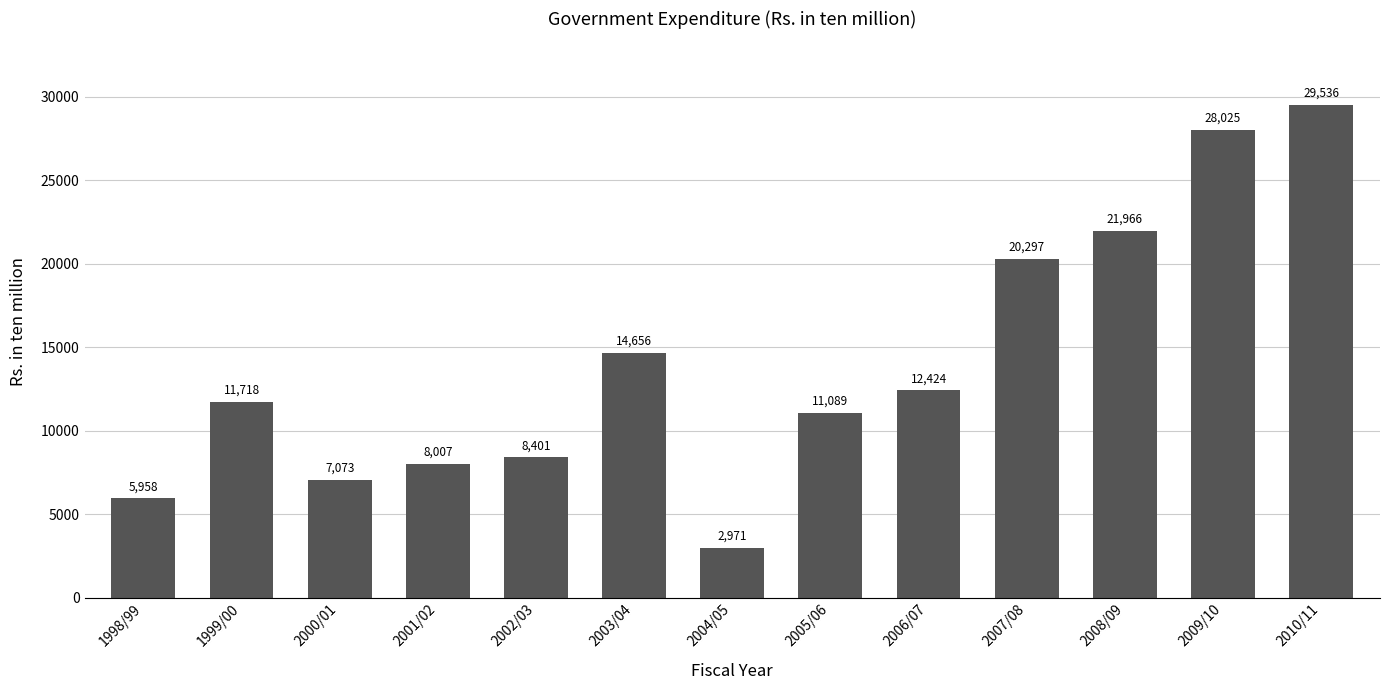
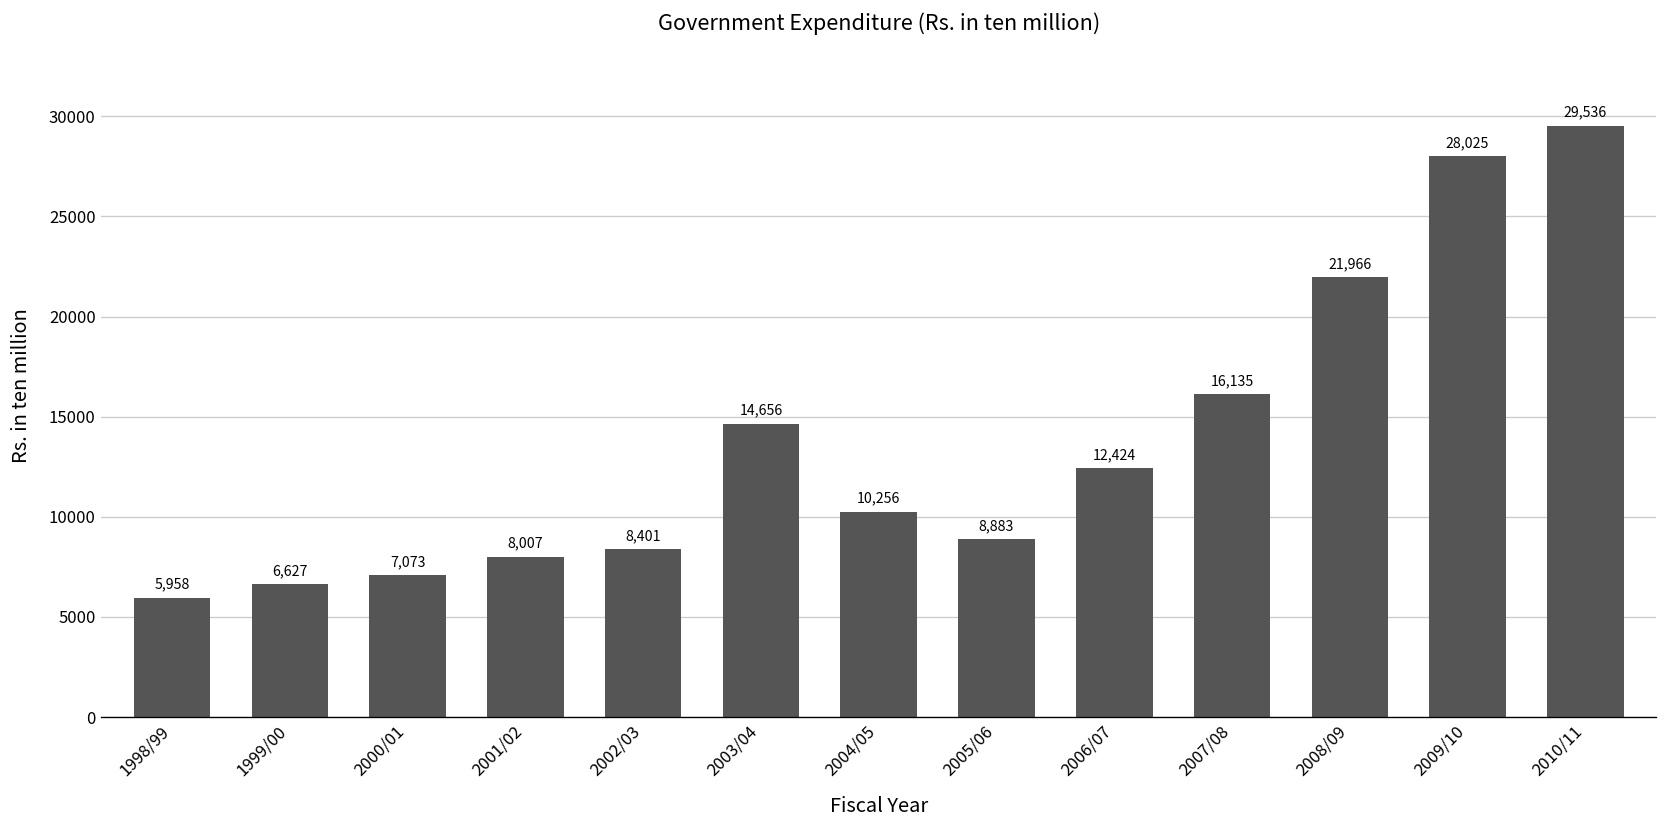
1999/00: 11,718 -> 6,627
2004/05: 2,971 -> 10,256
2005/06: 11,089 -> 8,883
2007/08: 20,297 -> 16,135
